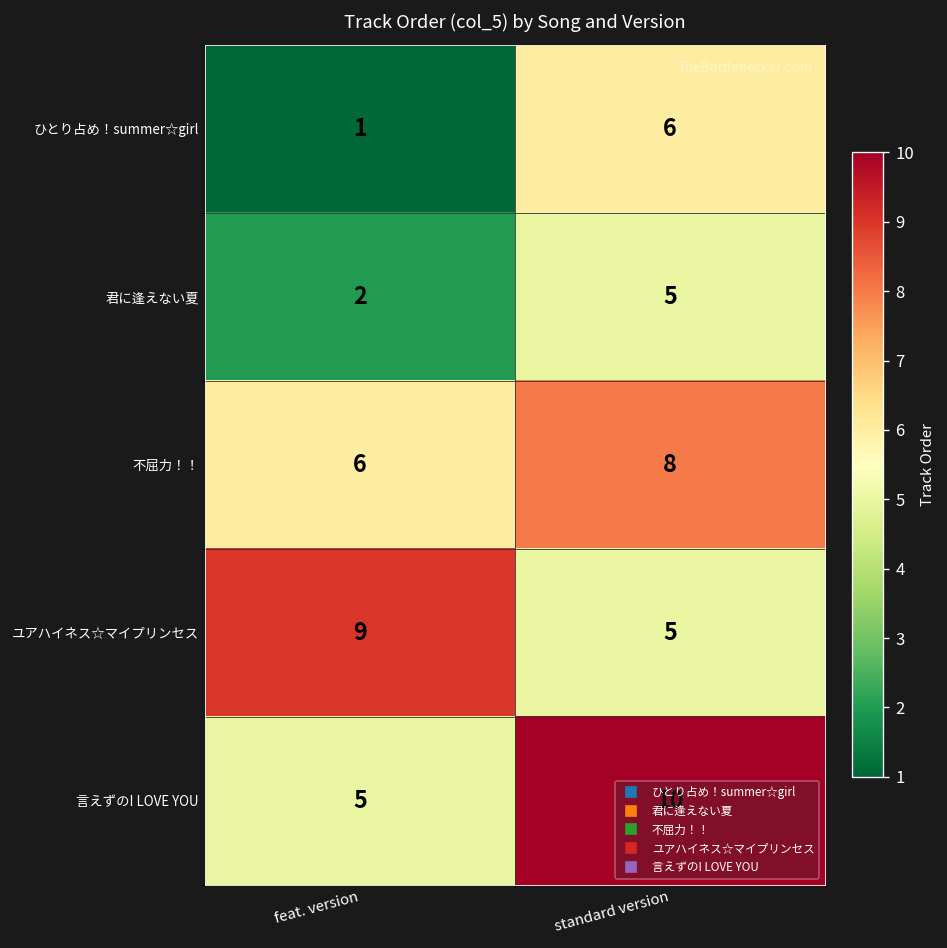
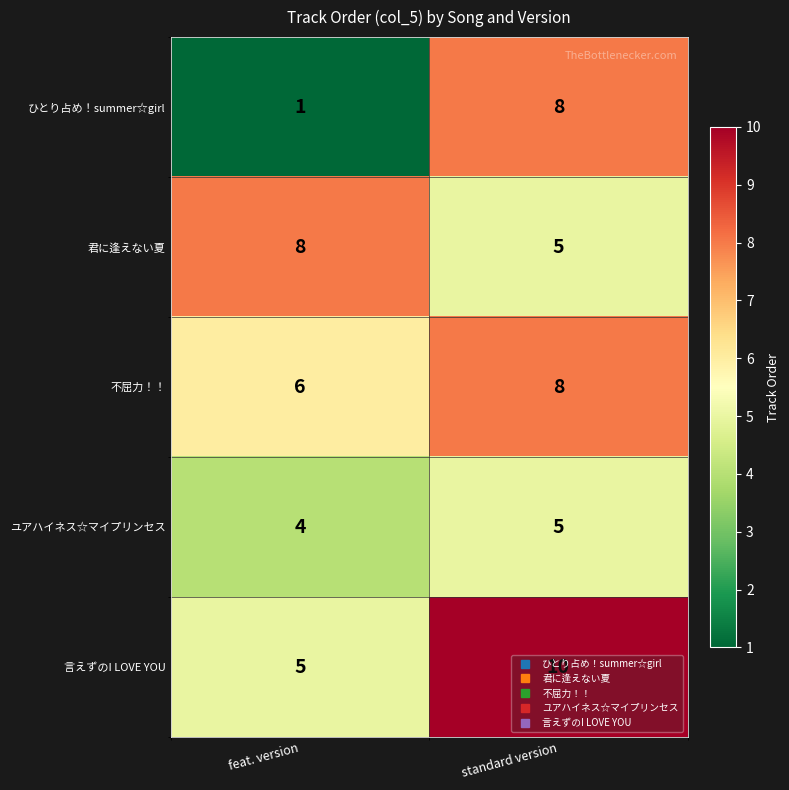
ひとり占め！summer☆girl, standard version: 6 -> 8
君に逢えない夏, feat. version: 2 -> 8
ユアハイネス☆マイプリンセス, feat. version: 9 -> 4
